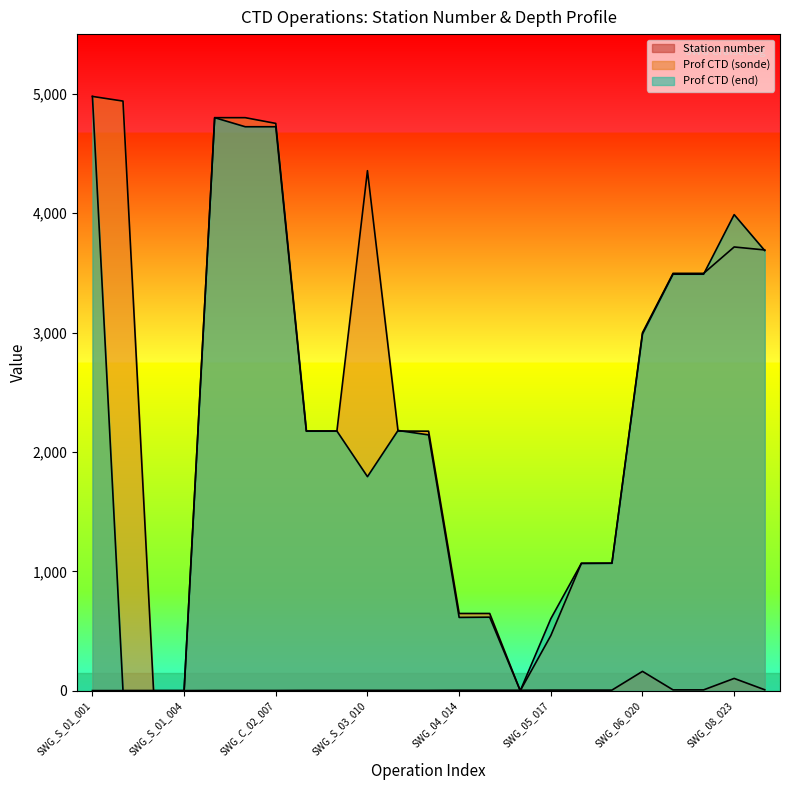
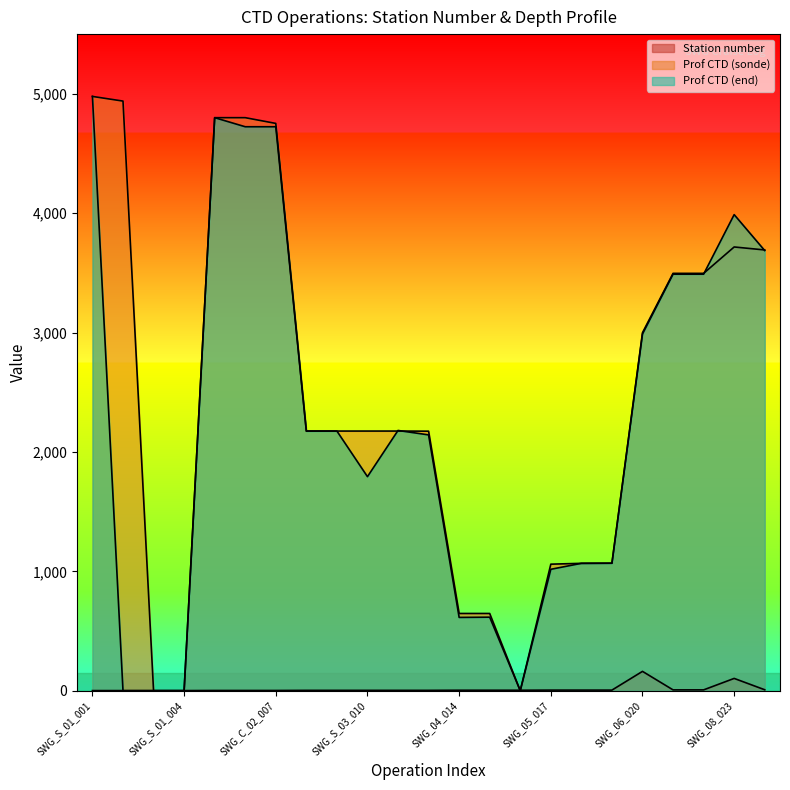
Prof CTD (sonde), SWG_S_03_010: 4,360 -> 2,180
Prof CTD (sonde), SWG_05_017: 460 -> 1,060
Prof CTD (end), SWG_05_017: 600 -> 1,020
